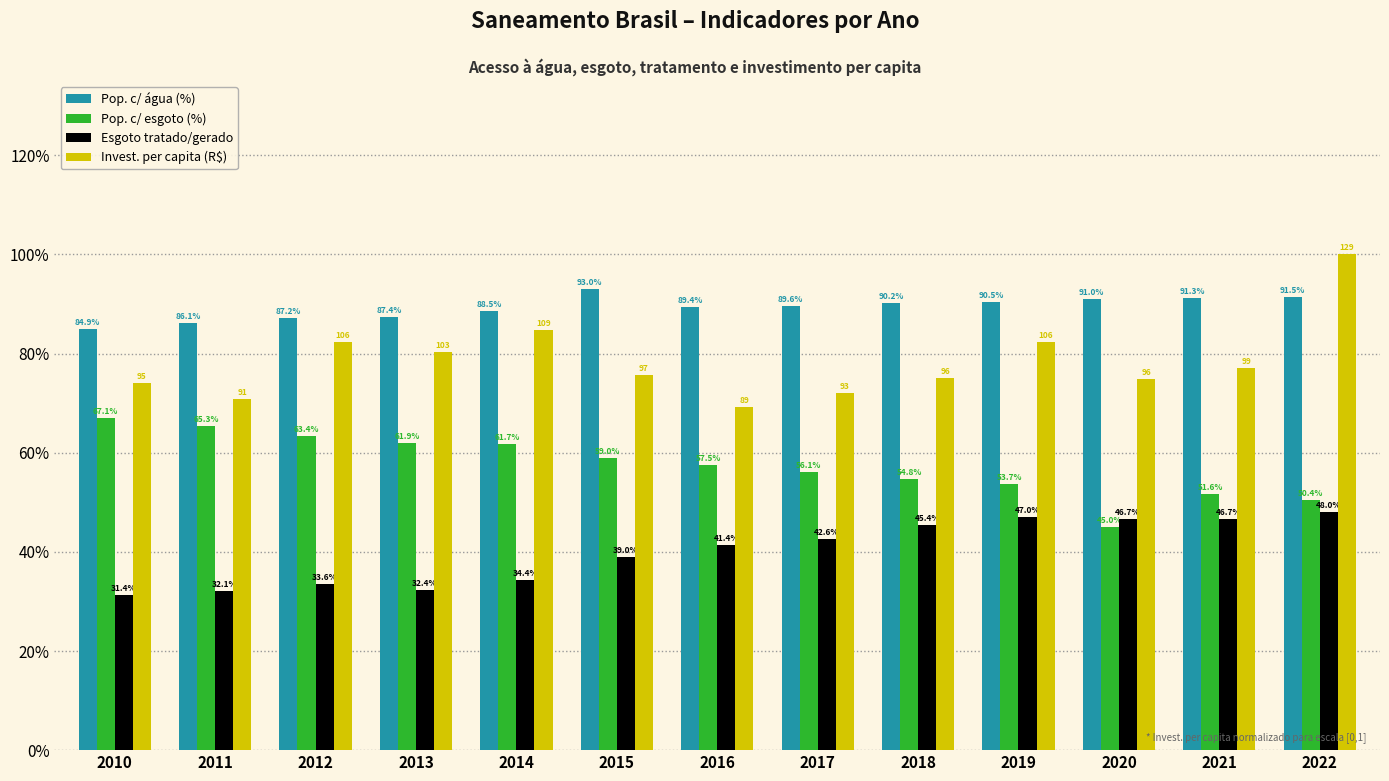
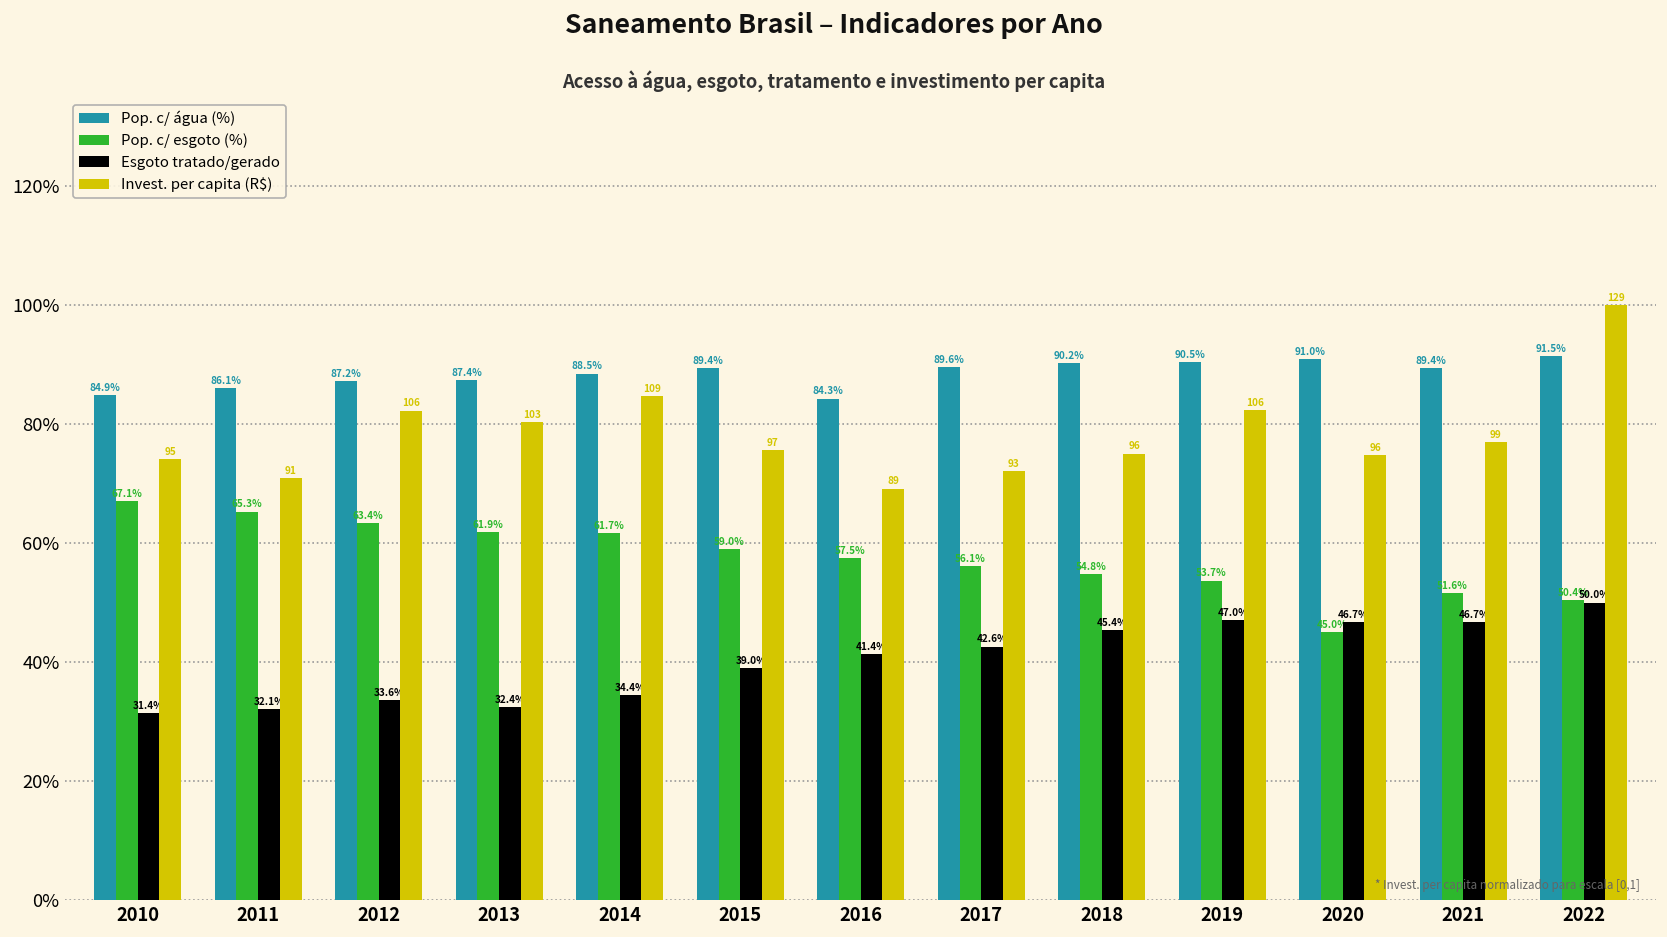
Pop. c/ água (%), 2015: 93.0% -> 89.4%
Pop. c/ água (%), 2016: 89.4% -> 84.3%
Pop. c/ água (%), 2021: 91.3% -> 89.4%
Esgoto tratado/gerado, 2022: 48.0% -> 50.0%
